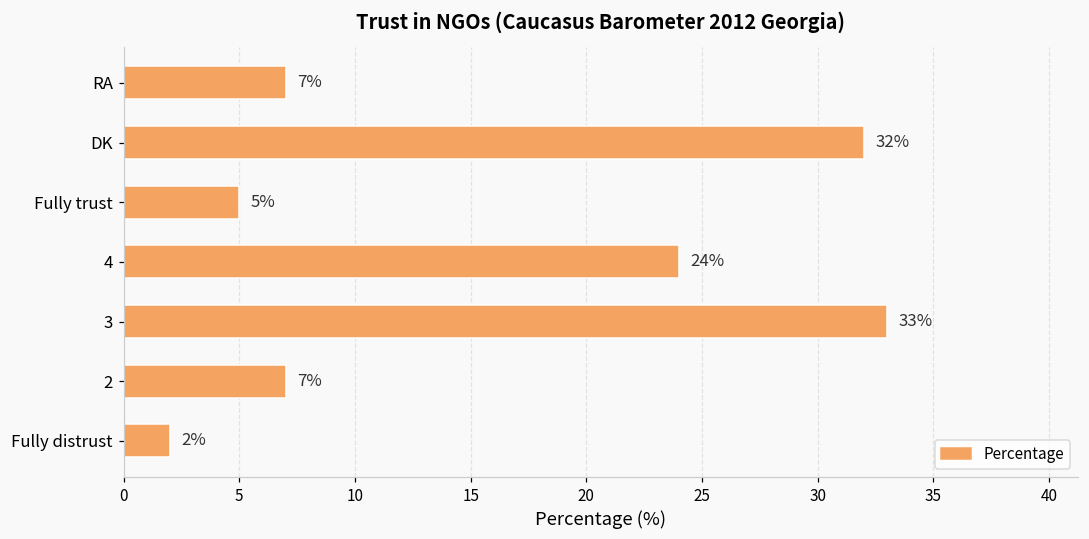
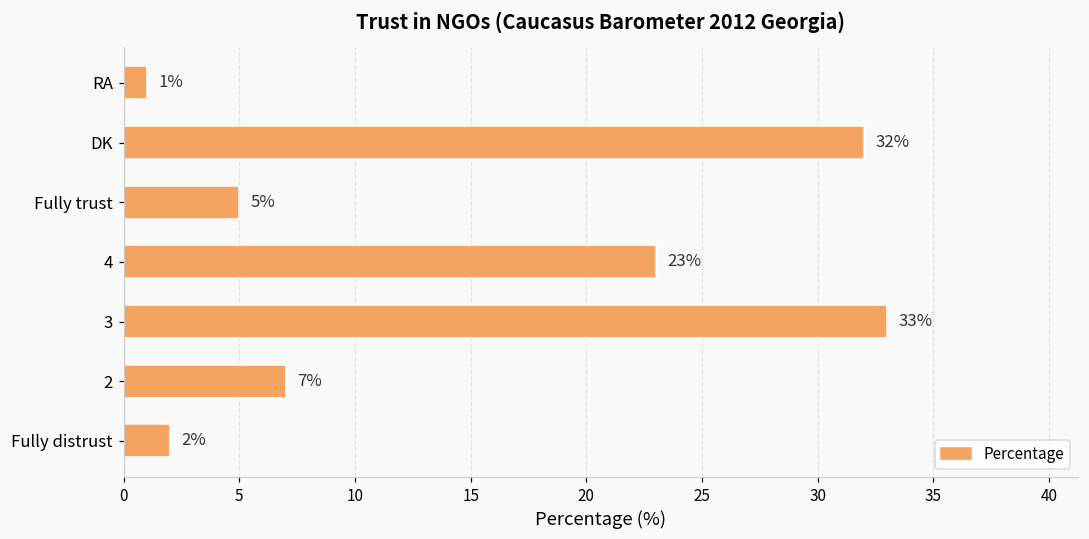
RA: 7% -> 1%
4: 24% -> 23%
